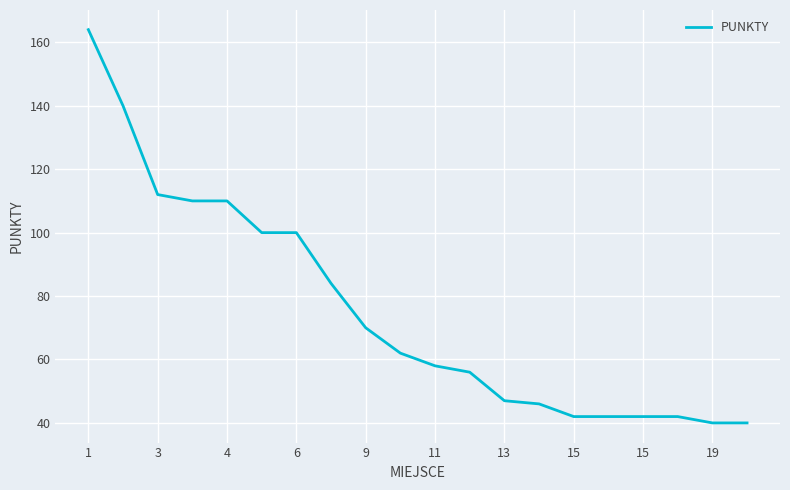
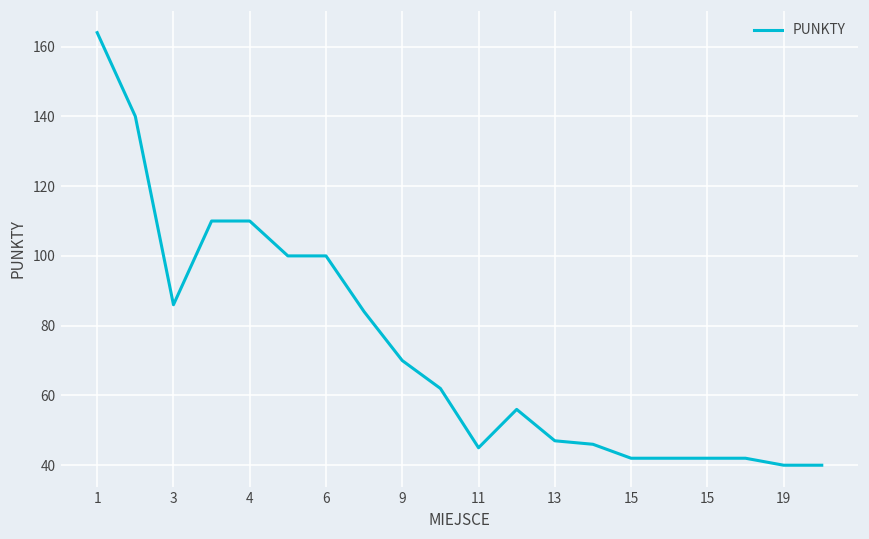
3: 112 -> 86
11: 58 -> 45
